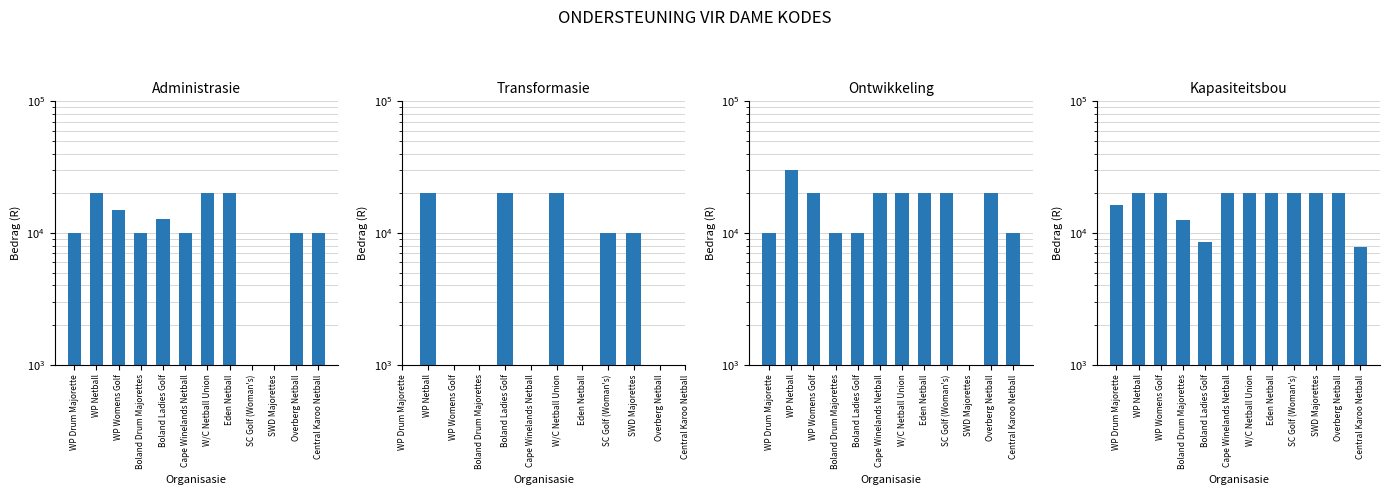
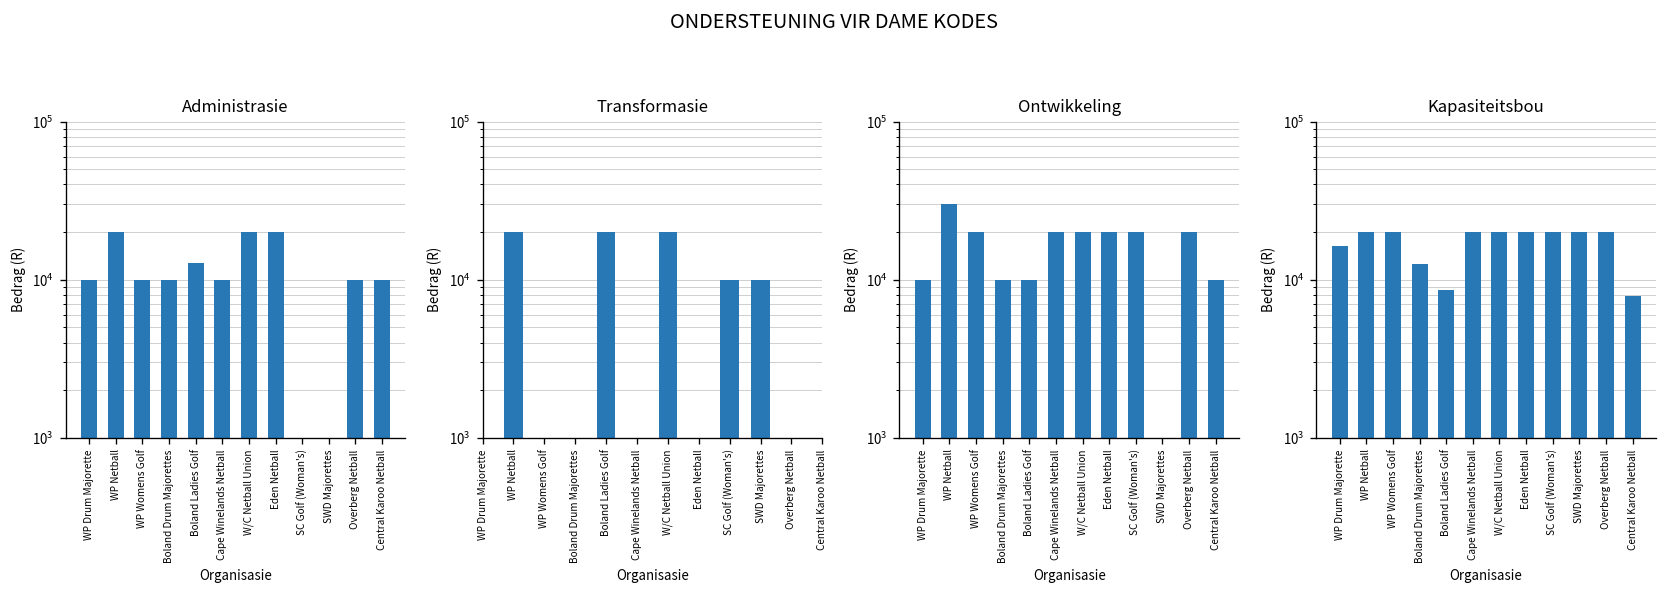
Administrasie, WP Womens Golf: 15000 -> 10000
